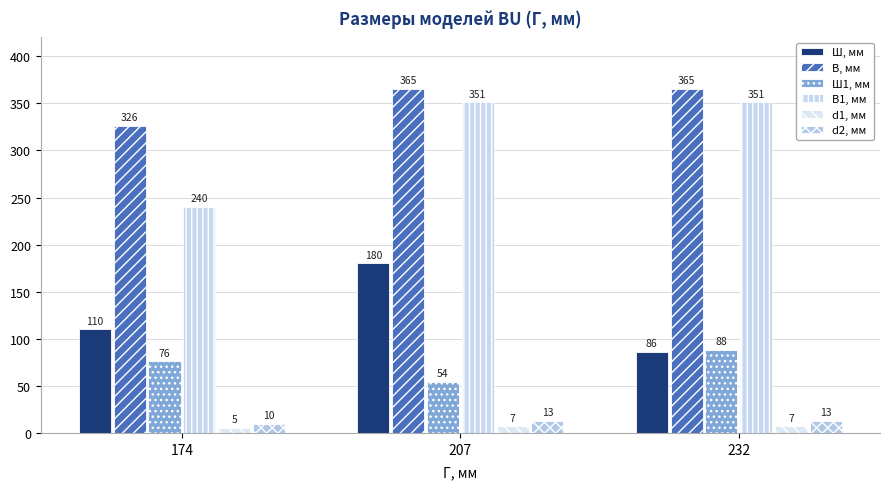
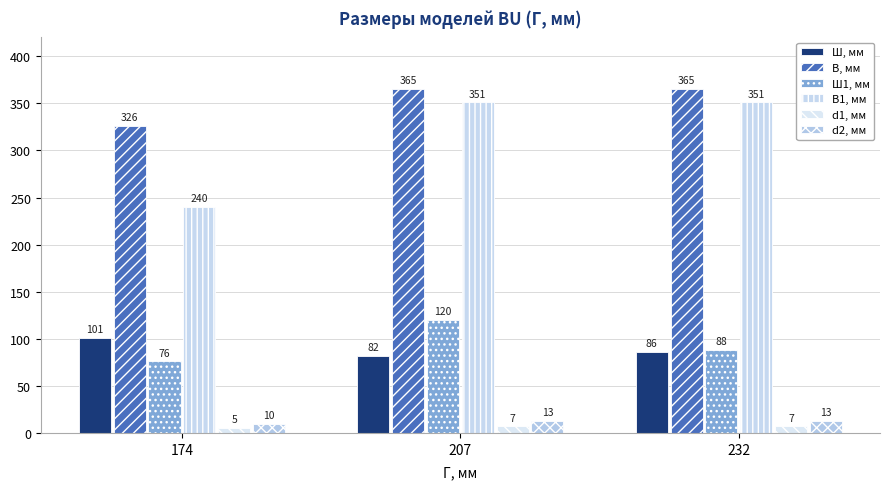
Ш, мм, 174: 110 -> 101
Ш, мм, 207: 180 -> 82
Ш1, мм, 207: 54 -> 120
